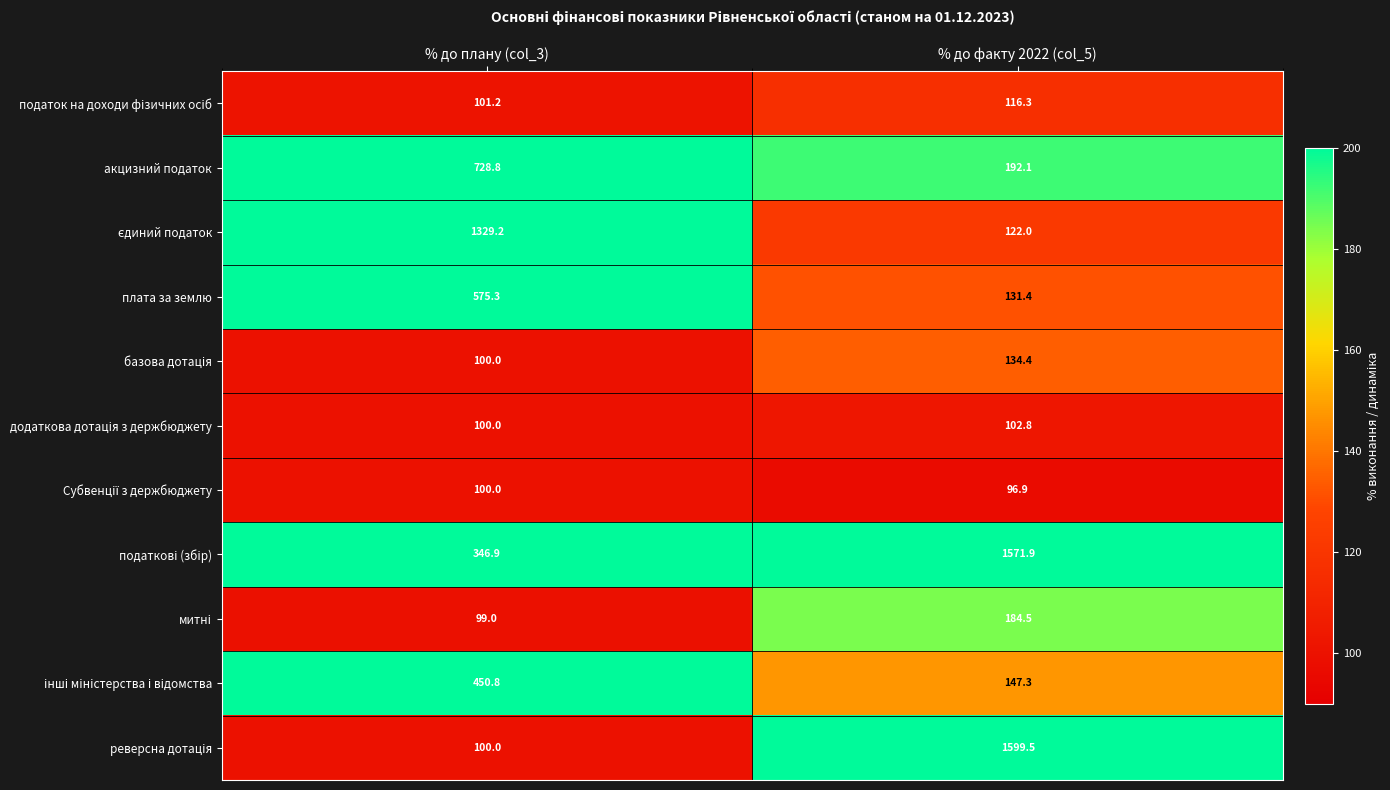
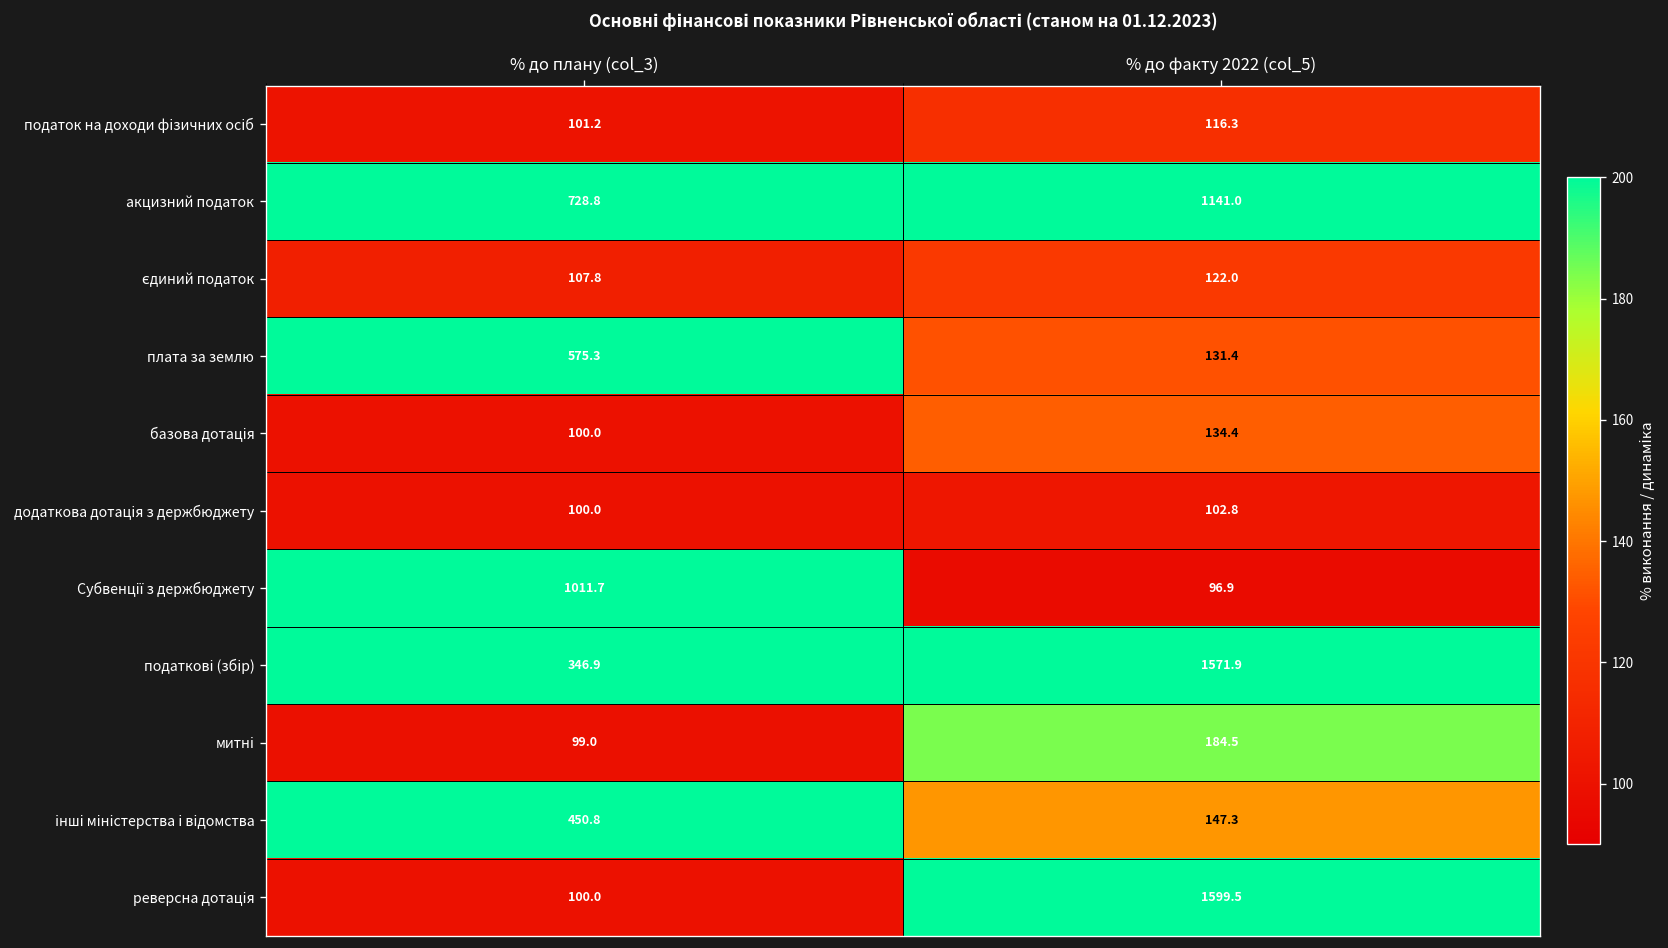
акцизний податок, % до факту 2022 (col_5): 192.1 -> 1141.0
єдиний податок, % до плану (col_3): 1329.2 -> 107.8
Субвенції з держбюджету, % до плану (col_3): 100.0 -> 1011.7
